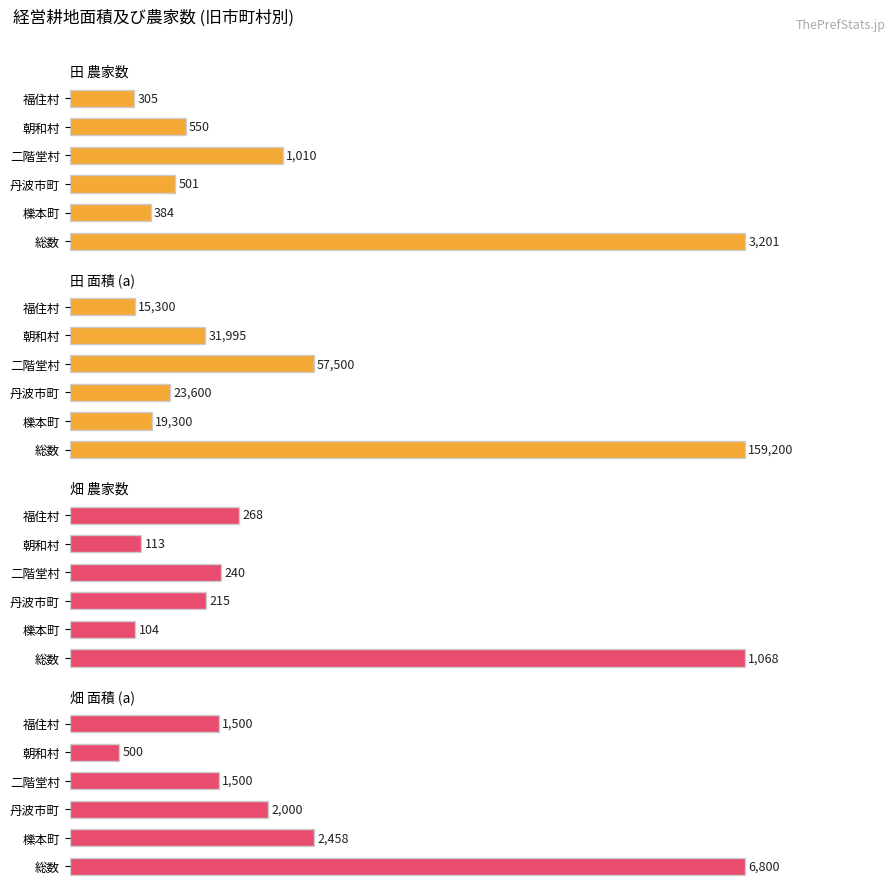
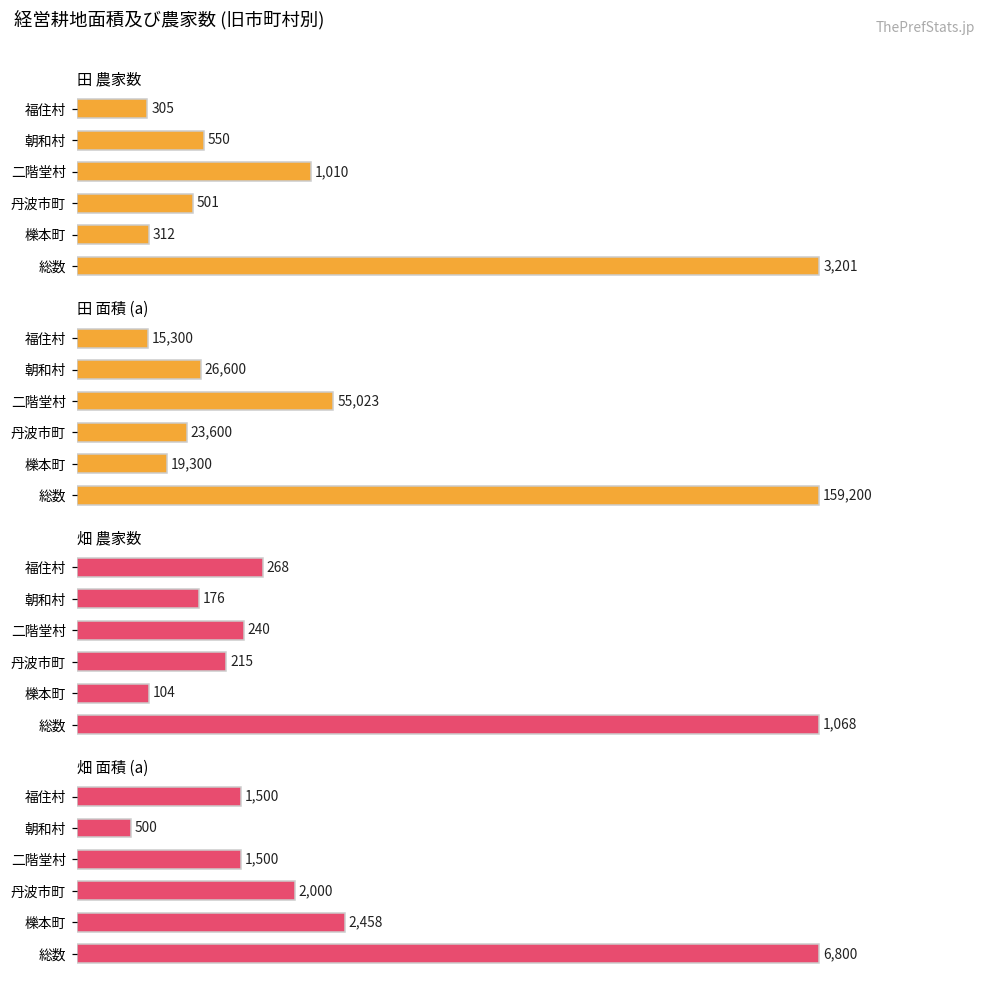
田 農家数, 櫟本町: 384 -> 312
田 面積 (a), 朝和村: 31,995 -> 26,600
田 面積 (a), 二階堂村: 57,500 -> 55,023
畑 農家数, 朝和村: 113 -> 176
